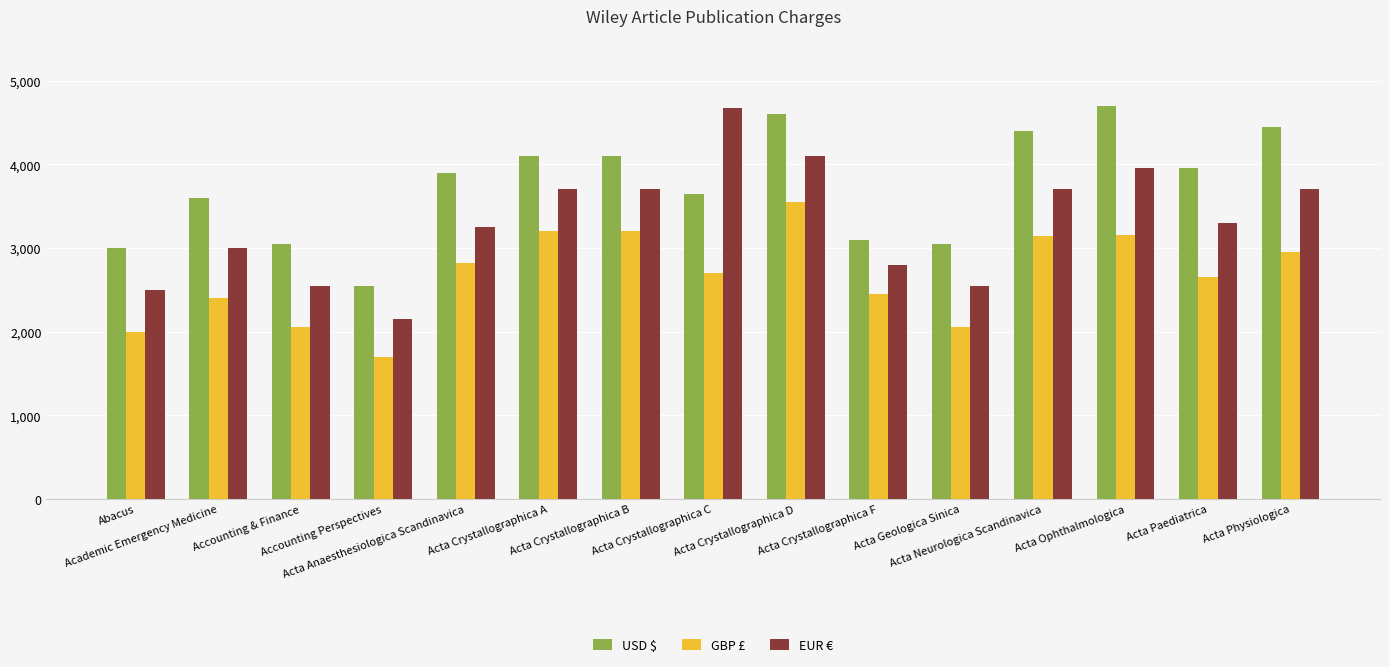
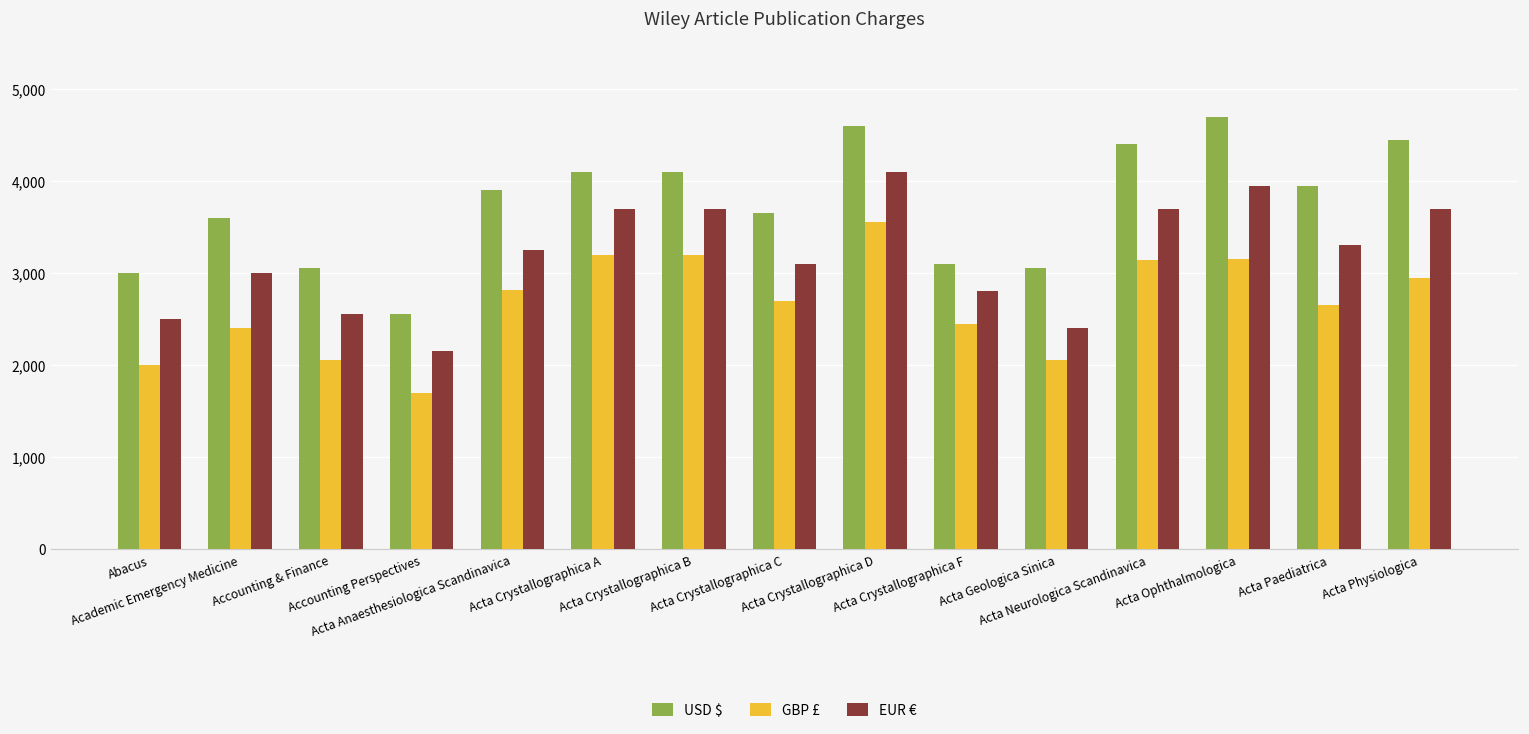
EUR €, Acta Crystallographica C: 4,700 -> 3,100
EUR €, Acta Geologica Sinica: 2,600 -> 2,400
